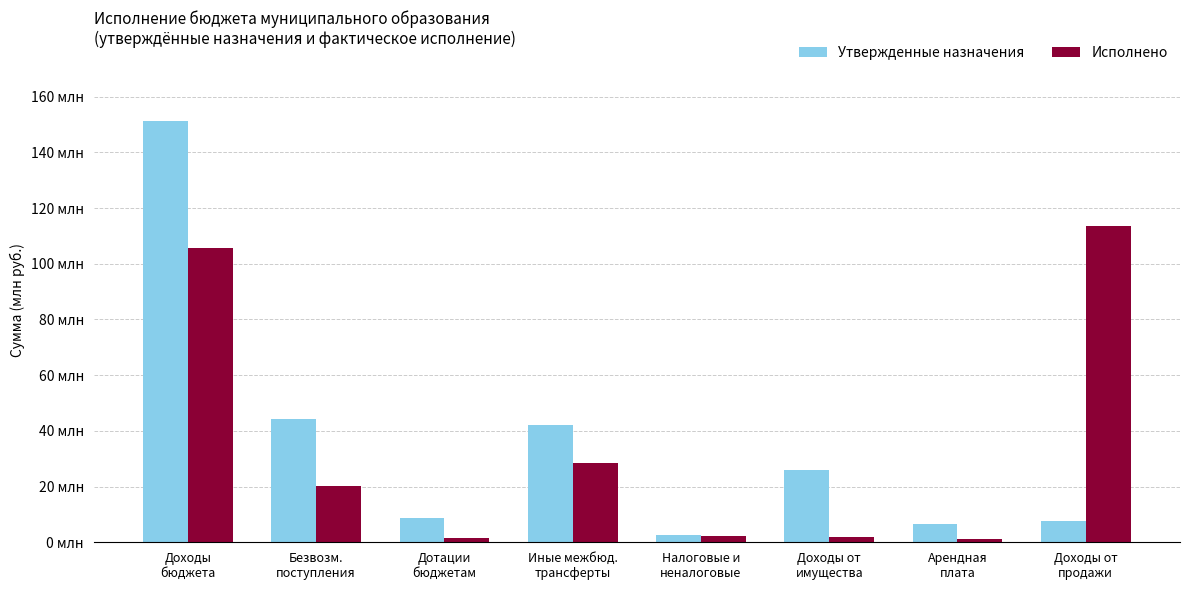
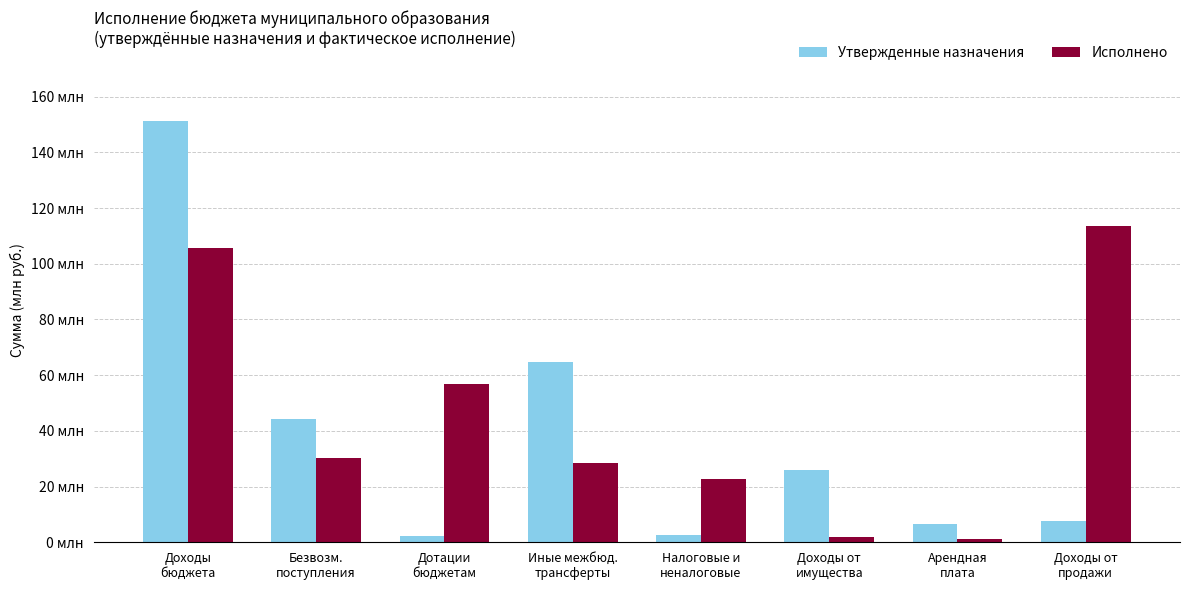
Исполнено, Безвозм. поступления: 20 млн -> 30 млн
Утвержденные назначения, Дотации бюджетам: 9 млн -> 2 млн
Исполнено, Дотации бюджетам: 2 млн -> 57 млн
Утвержденные назначения, Иные межбюд. трансферты: 42 млн -> 65 млн
Исполнено, Налоговые и неналоговые: 2 млн -> 23 млн
